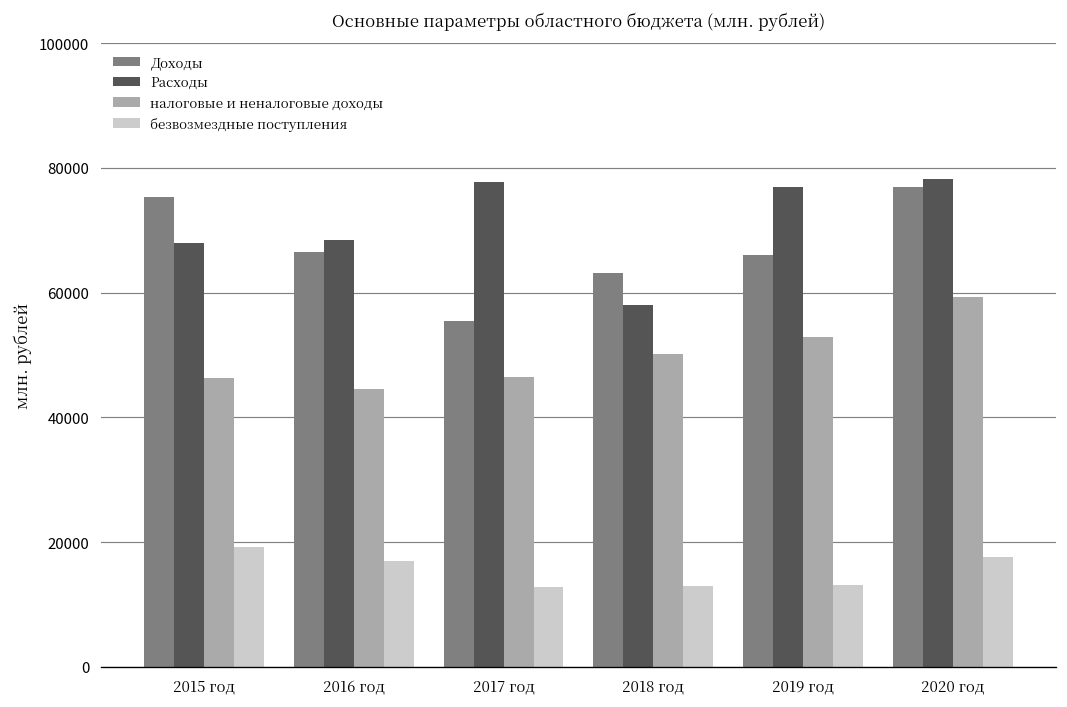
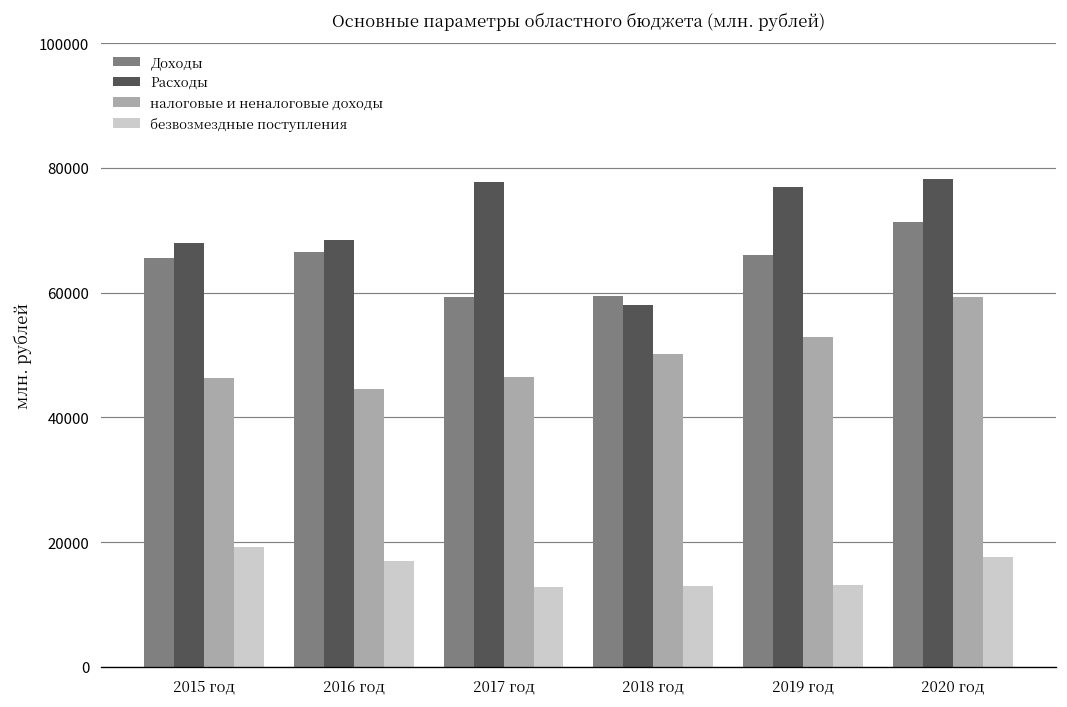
Доходы, 2015 год: 75000 -> 66000
Доходы, 2017 год: 55000 -> 59000
Доходы, 2018 год: 63000 -> 59000
Доходы, 2020 год: 77000 -> 71000
